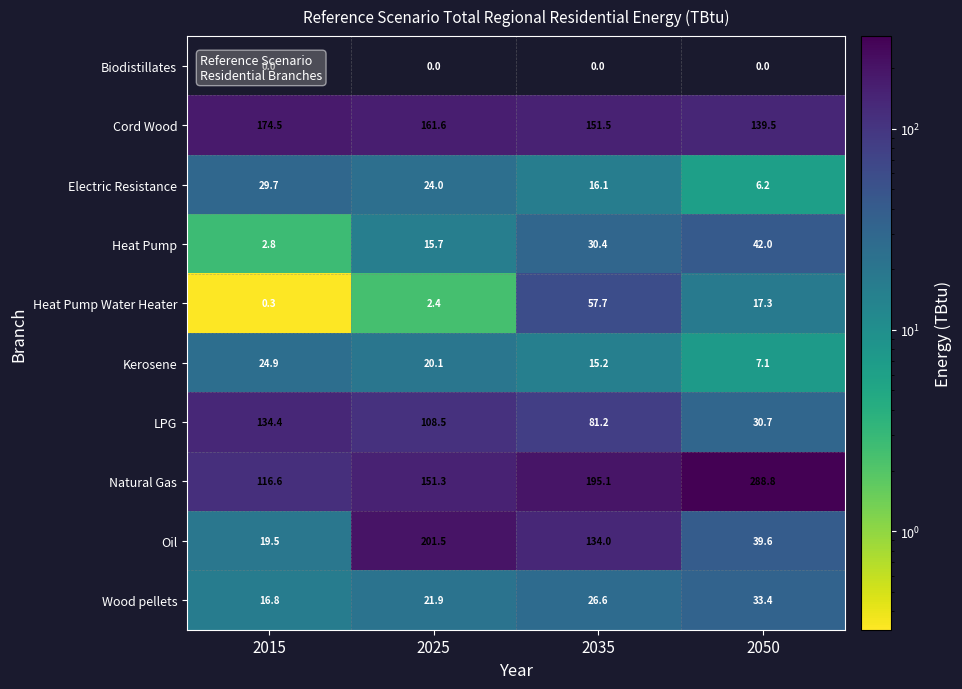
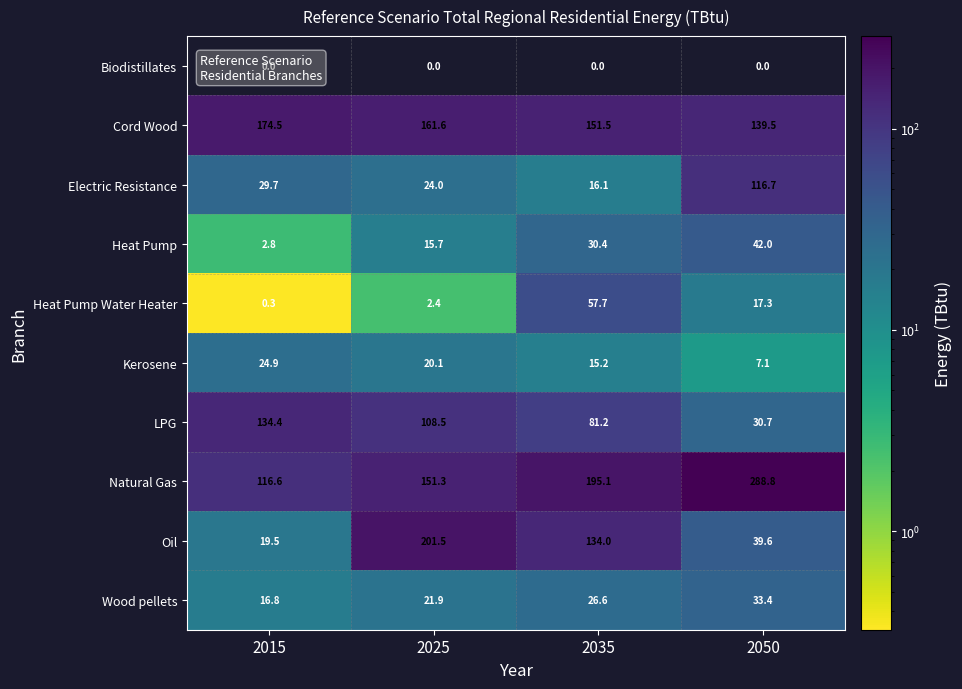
Electric Resistance, 2050: 6.2 -> 116.7
